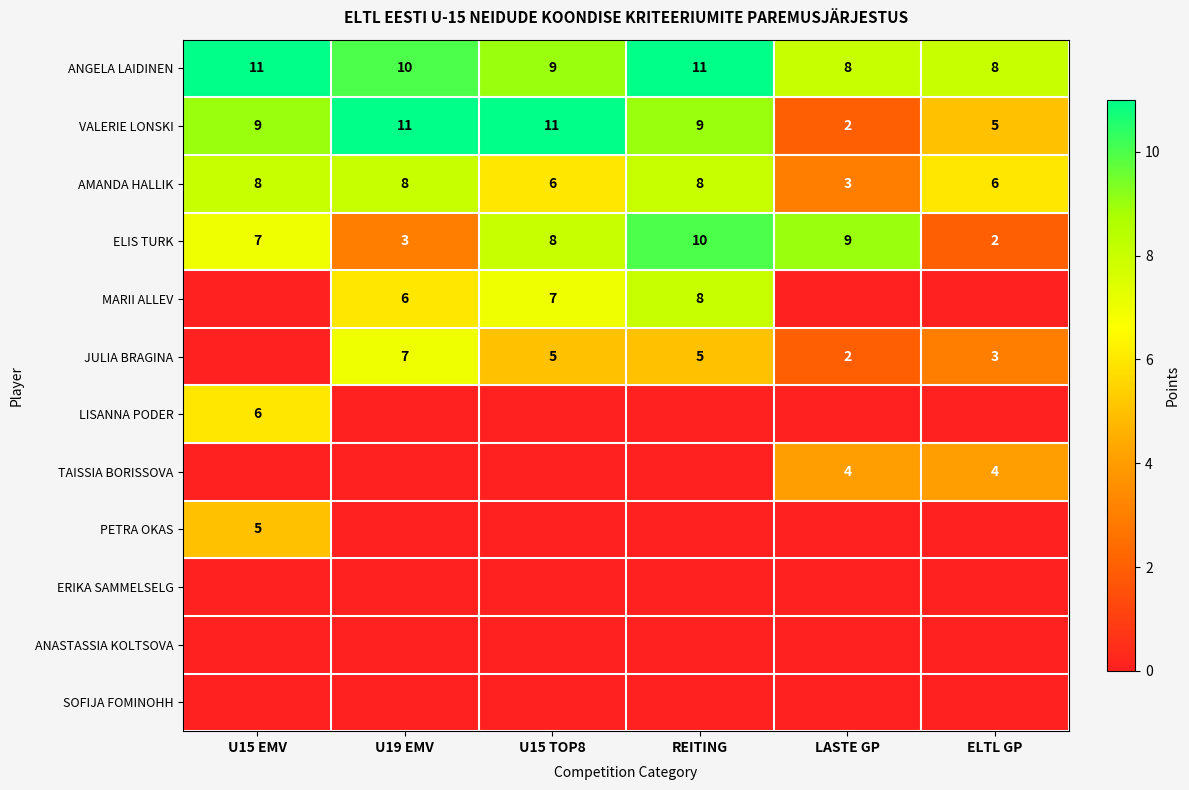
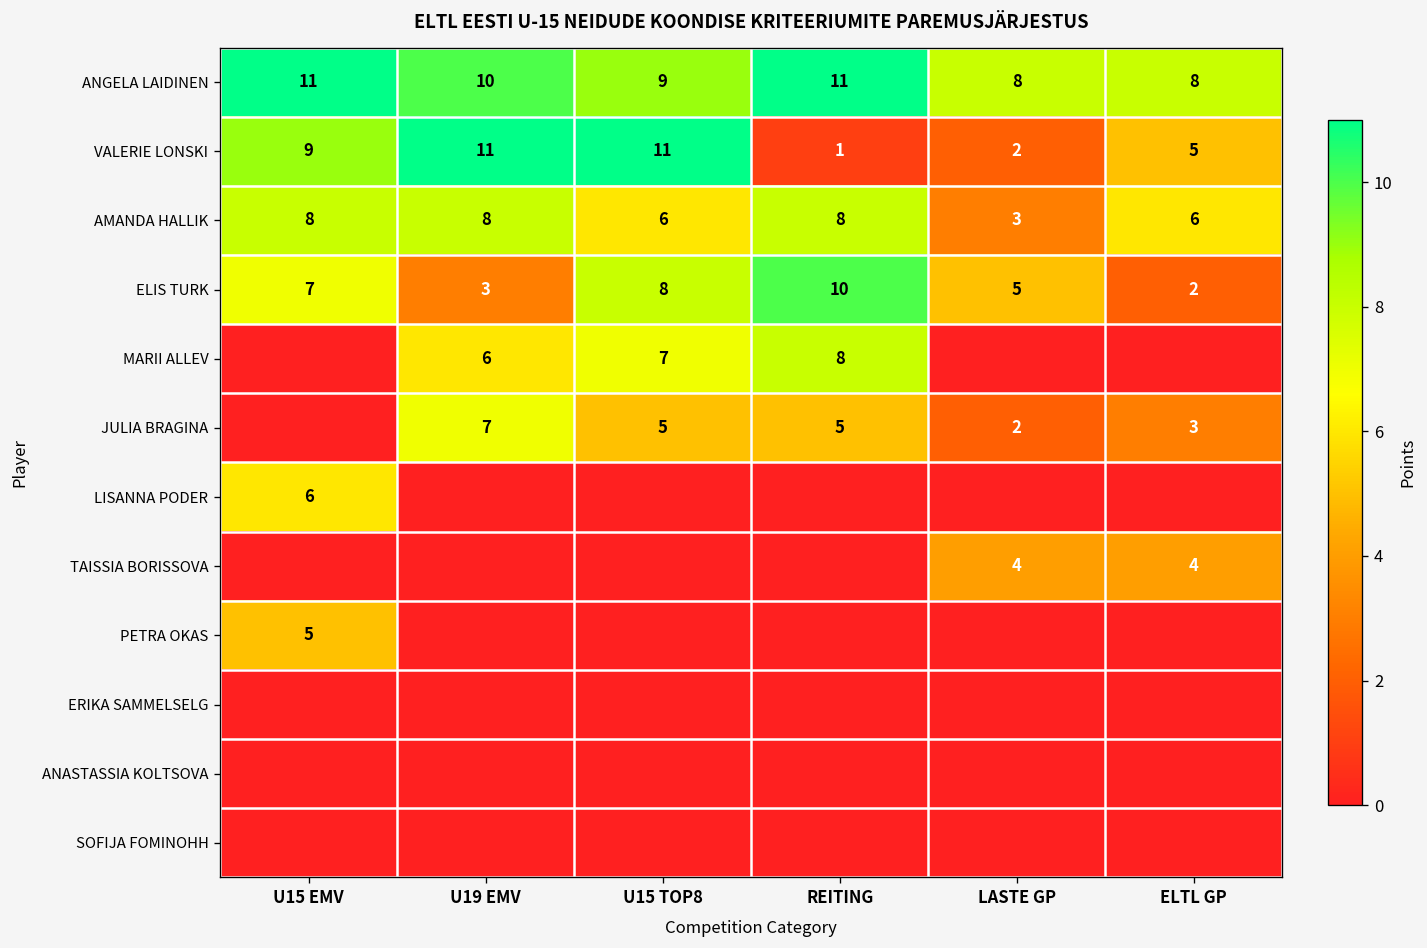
VALERIE LONSKI, REITING: 9 -> 1
ELIS TURK, LASTE GP: 9 -> 5
